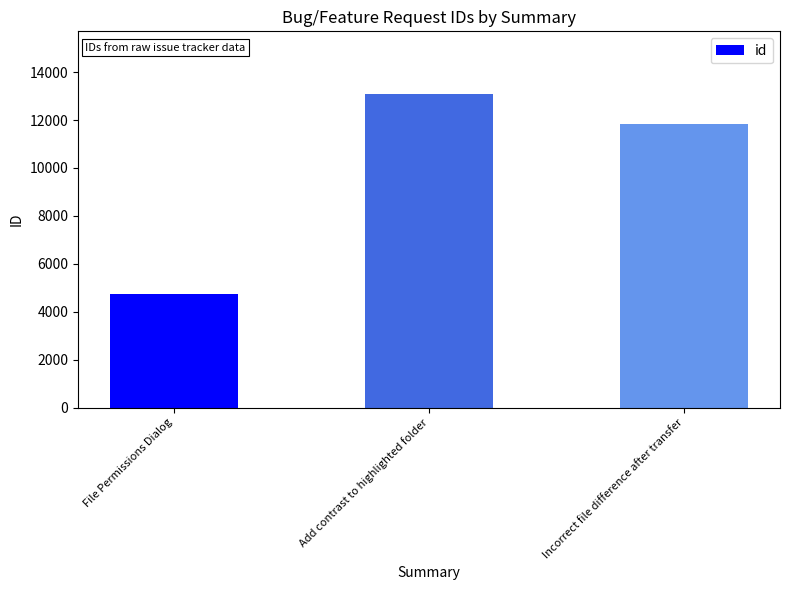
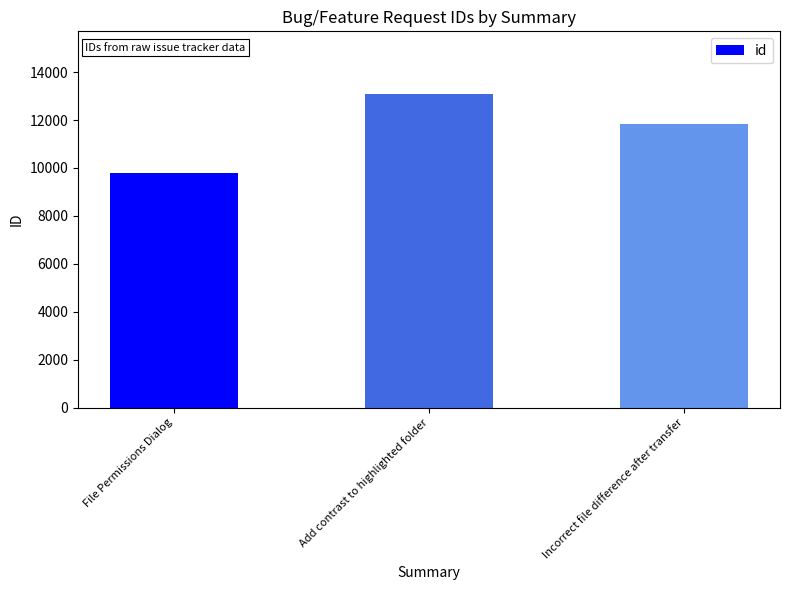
File Permissions Dialog: 4800 -> 9800
